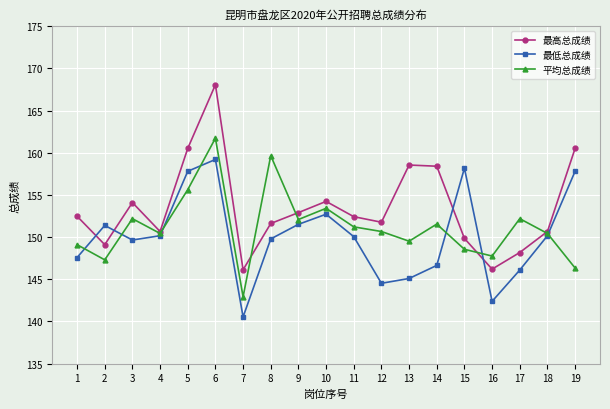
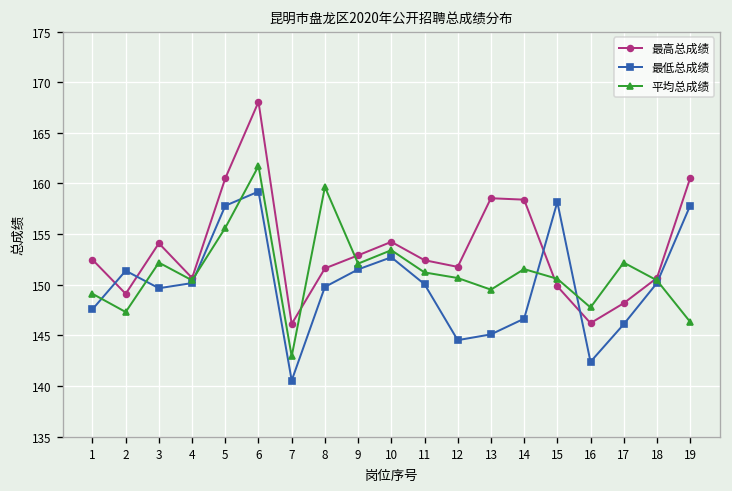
平均总成绩, 15: 149 -> 151
